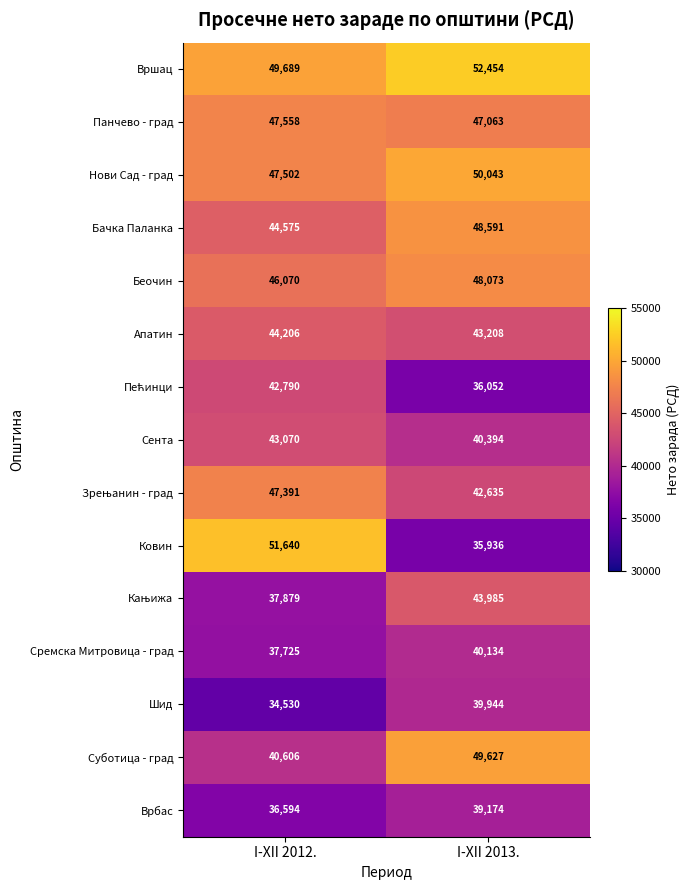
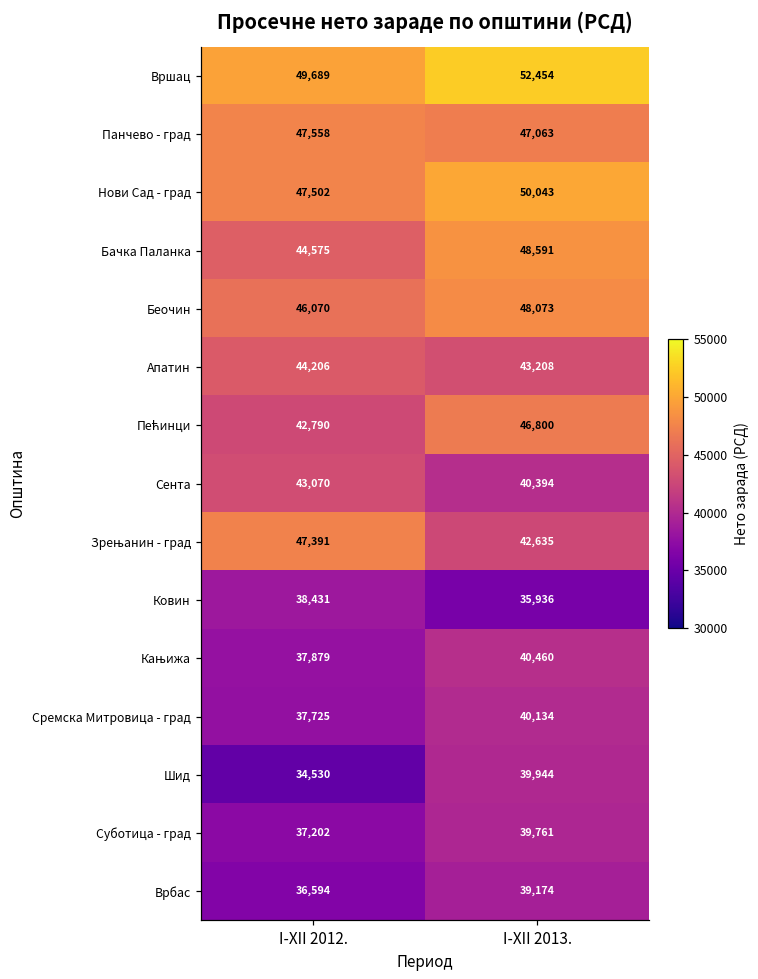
Пећинци, I-XII 2013.: 36,052 -> 46,800
Ковин, I-XII 2012.: 51,640 -> 38,431
Кањижа, I-XII 2013.: 43,985 -> 40,460
Суботица - град, I-XII 2012.: 40,606 -> 37,202
Суботица - град, I-XII 2013.: 49,627 -> 39,761
